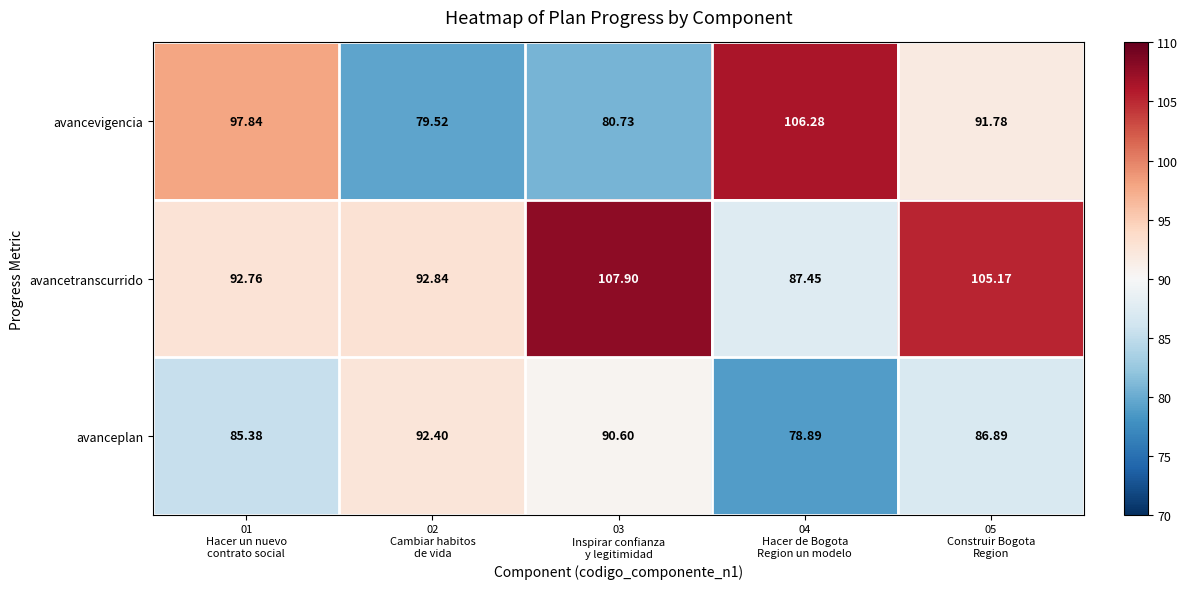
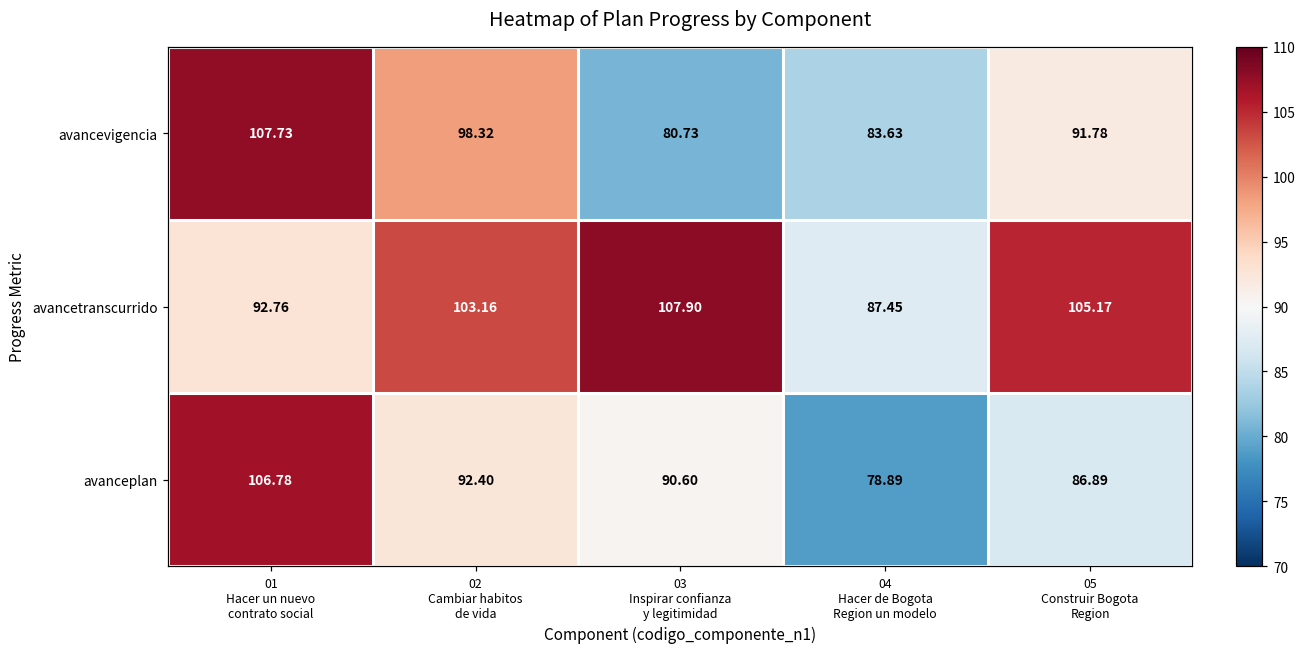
avancevigencia, 01 Hacer un nuevo contrato social: 97.84 -> 107.73
avancevigencia, 02 Cambiar habitos de vida: 79.52 -> 98.32
avancevigencia, 04 Hacer de Bogota Region un modelo: 106.28 -> 83.63
avancetranscurrido, 02 Cambiar habitos de vida: 92.84 -> 103.16
avanceplan, 01 Hacer un nuevo contrato social: 85.38 -> 106.78
